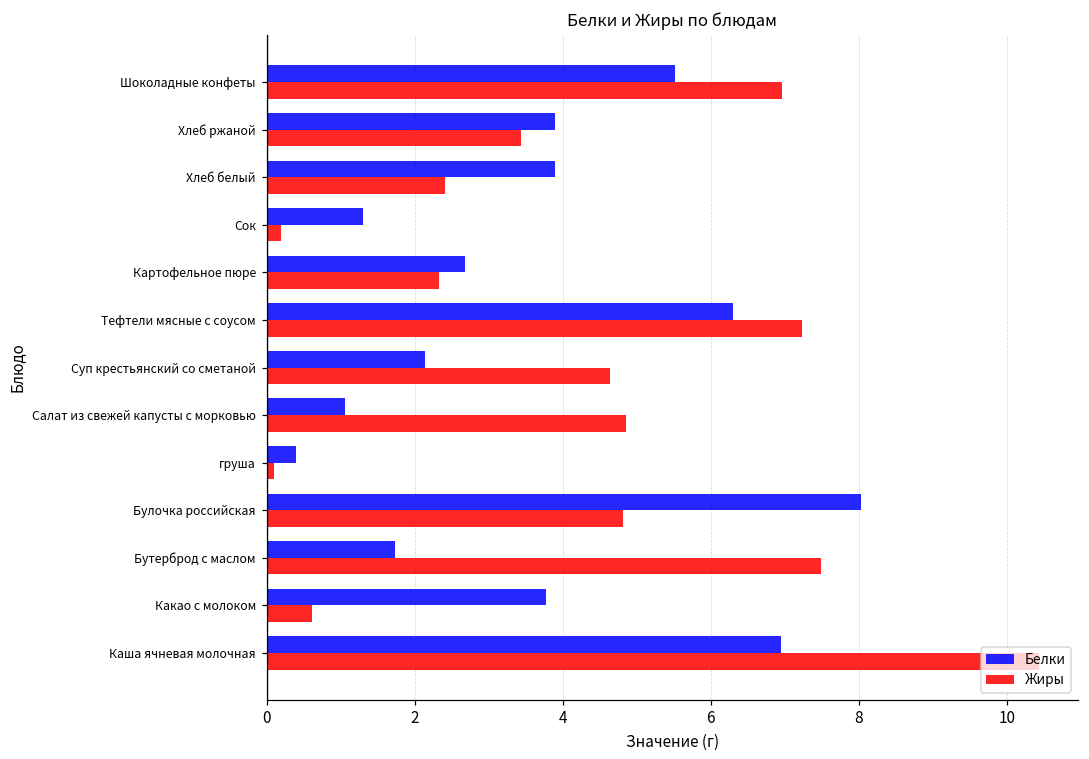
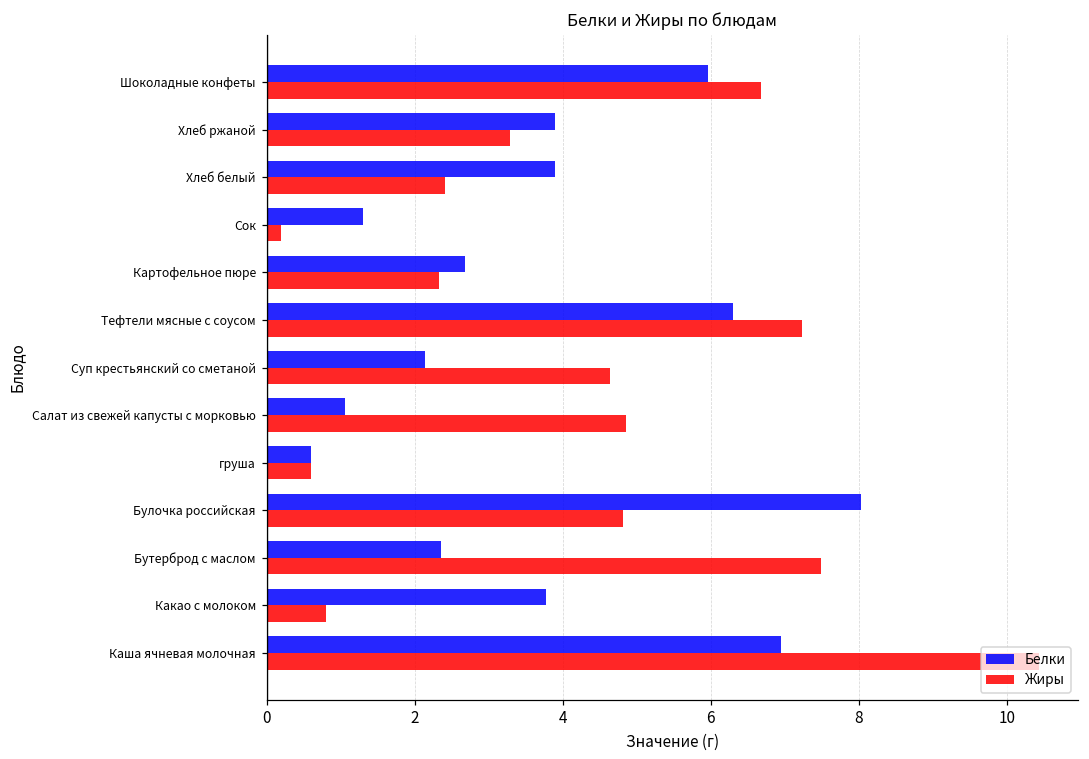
Белки, Шоколадные конфеты: 5.5 -> 6.0
Жиры, Шоколадные конфеты: 7.0 -> 6.7
Жиры, Хлеб ржаной: 3.4 -> 3.3
Белки, груша: 0.4 -> 0.6
Жиры, груша: 0.1 -> 0.6
Белки, Бутерброд с маслом: 1.7 -> 2.4
Жиры, Какао с молоком: 0.6 -> 0.8
